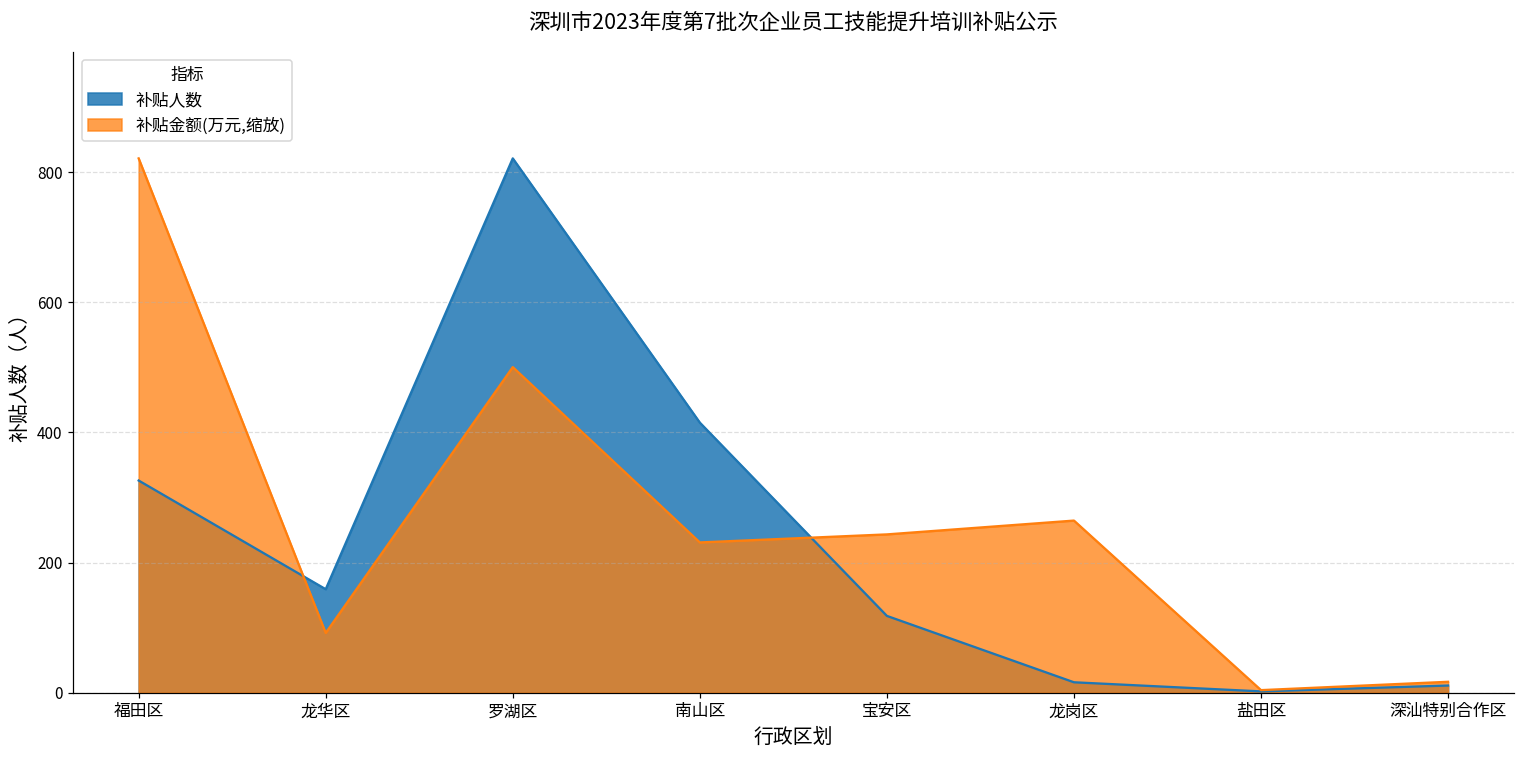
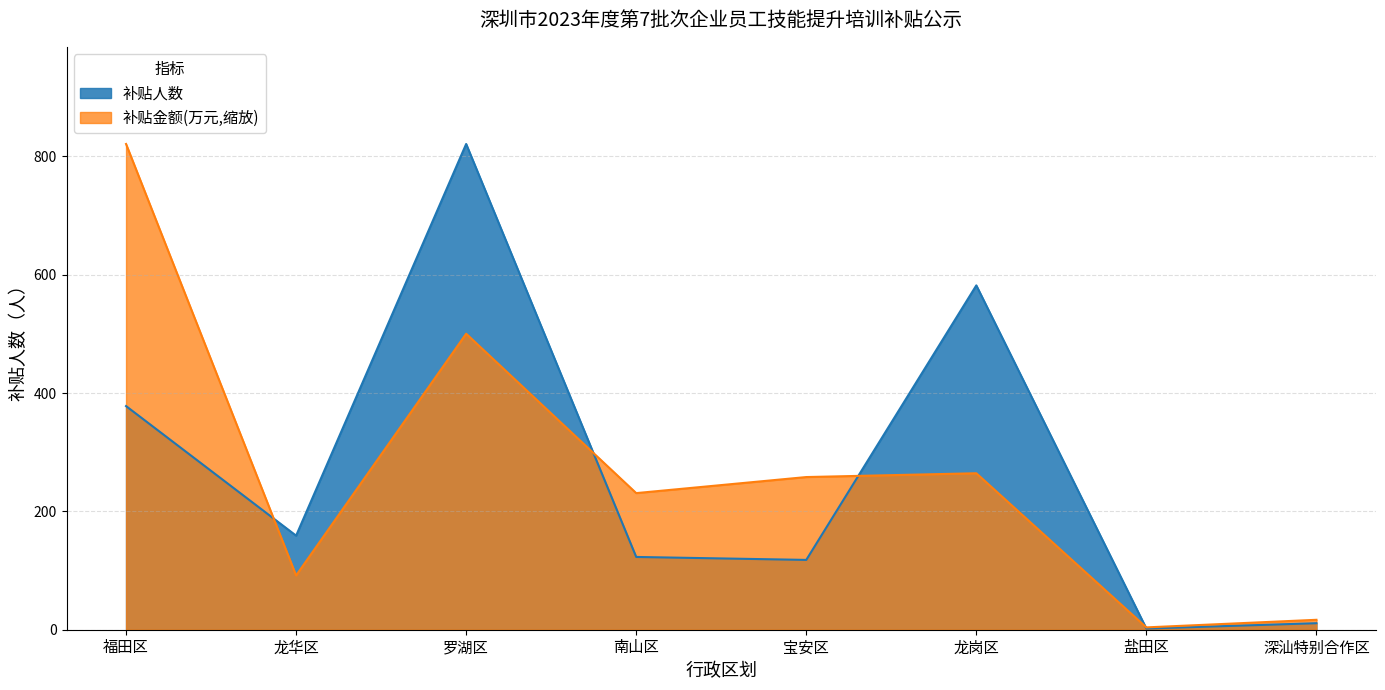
补贴人数, 福田区: 330 -> 380
补贴人数, 南山区: 420 -> 120
补贴金额(万元,缩放), 宝安区: 240 -> 260
补贴人数, 龙岗区: 20 -> 580
